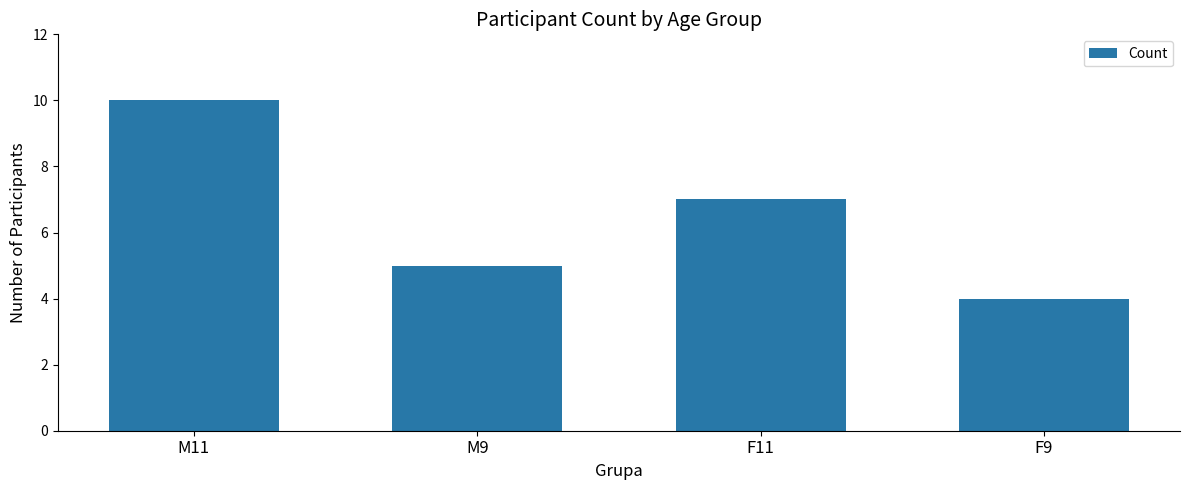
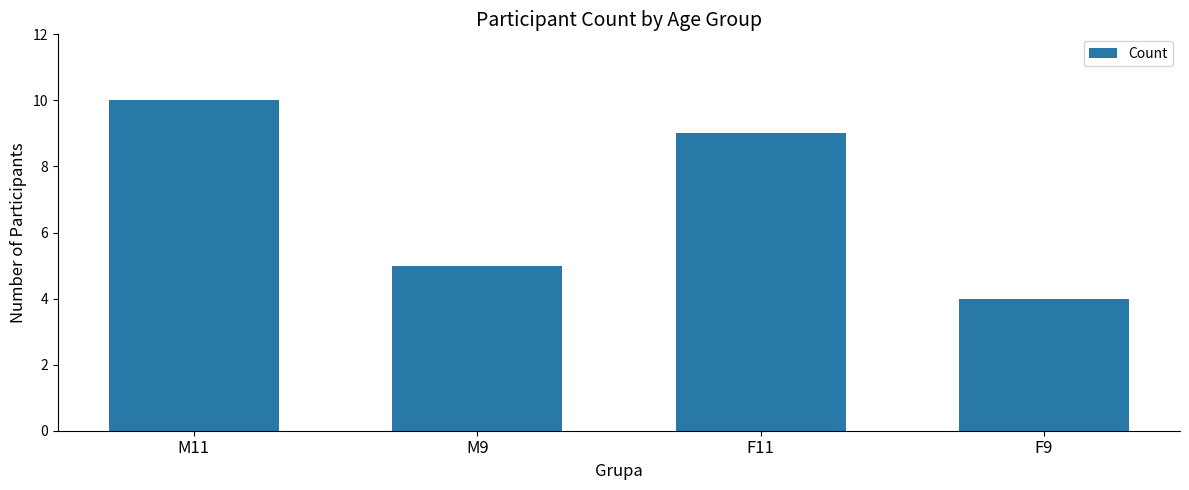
F11: 7 -> 9
